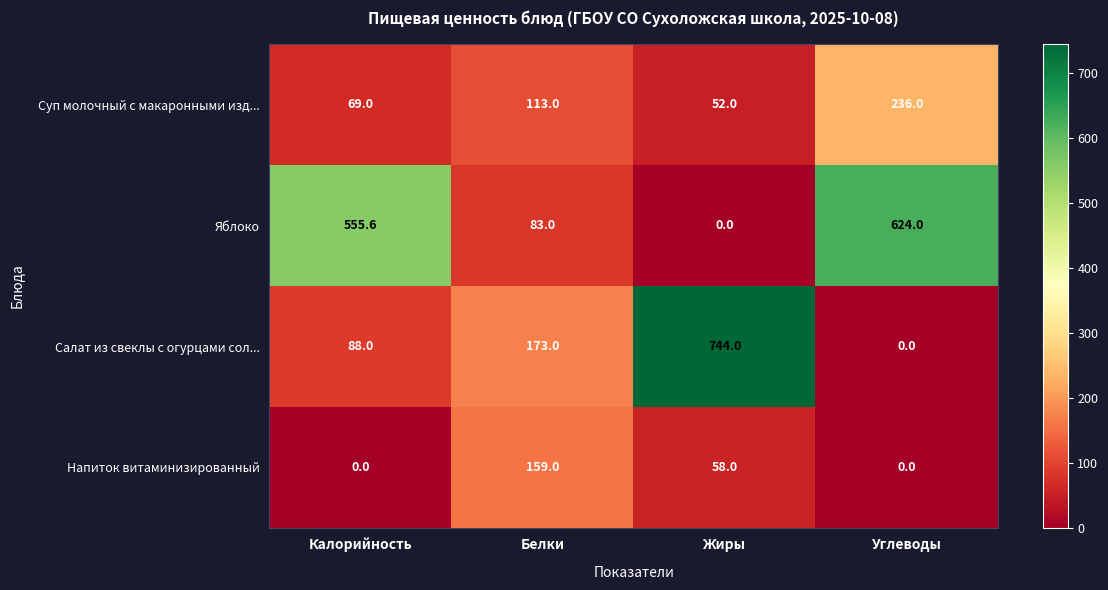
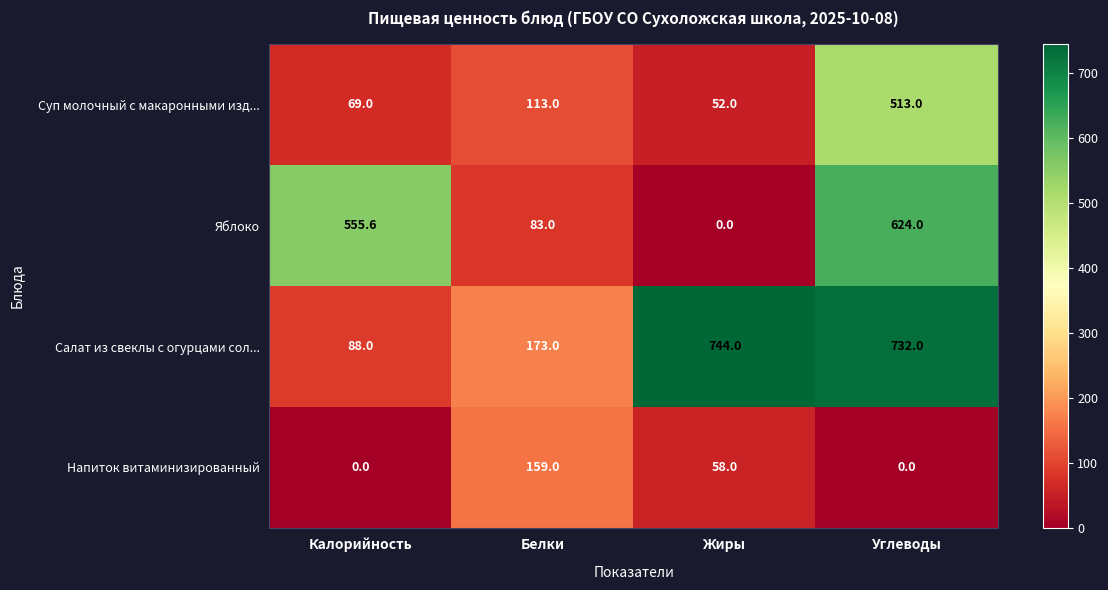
Суп молочный с макаронными изд..., Углеводы: 236.0 -> 513.0
Салат из свеклы с огурцами сол..., Углеводы: 0.0 -> 732.0
